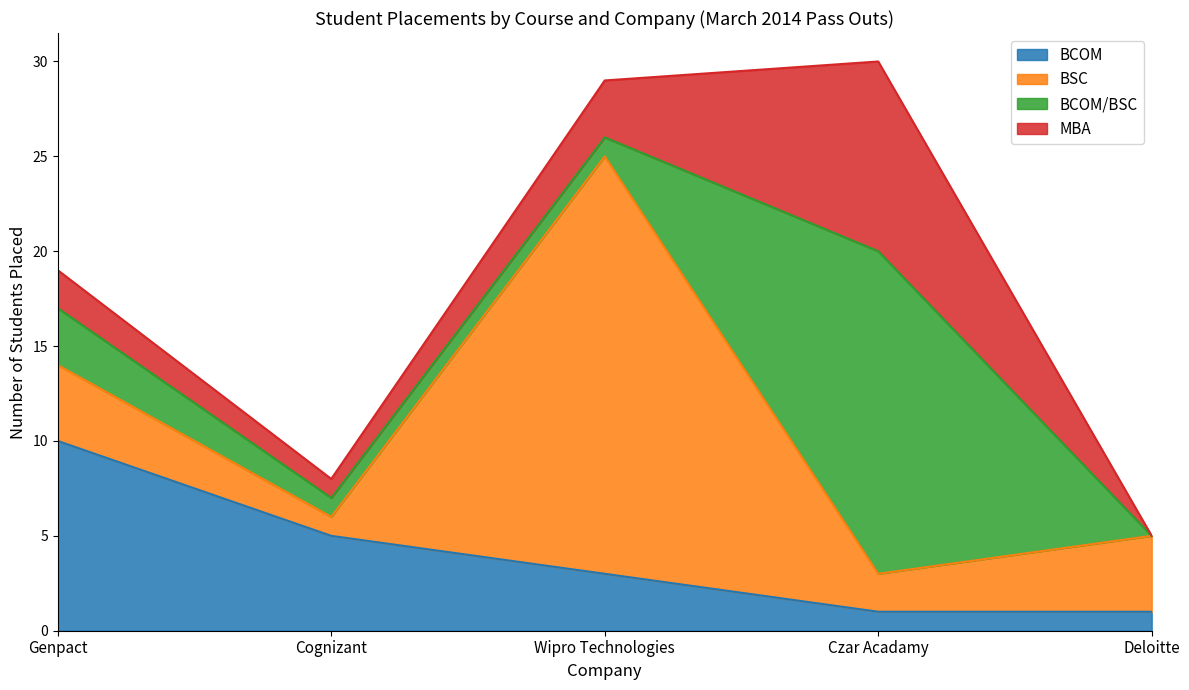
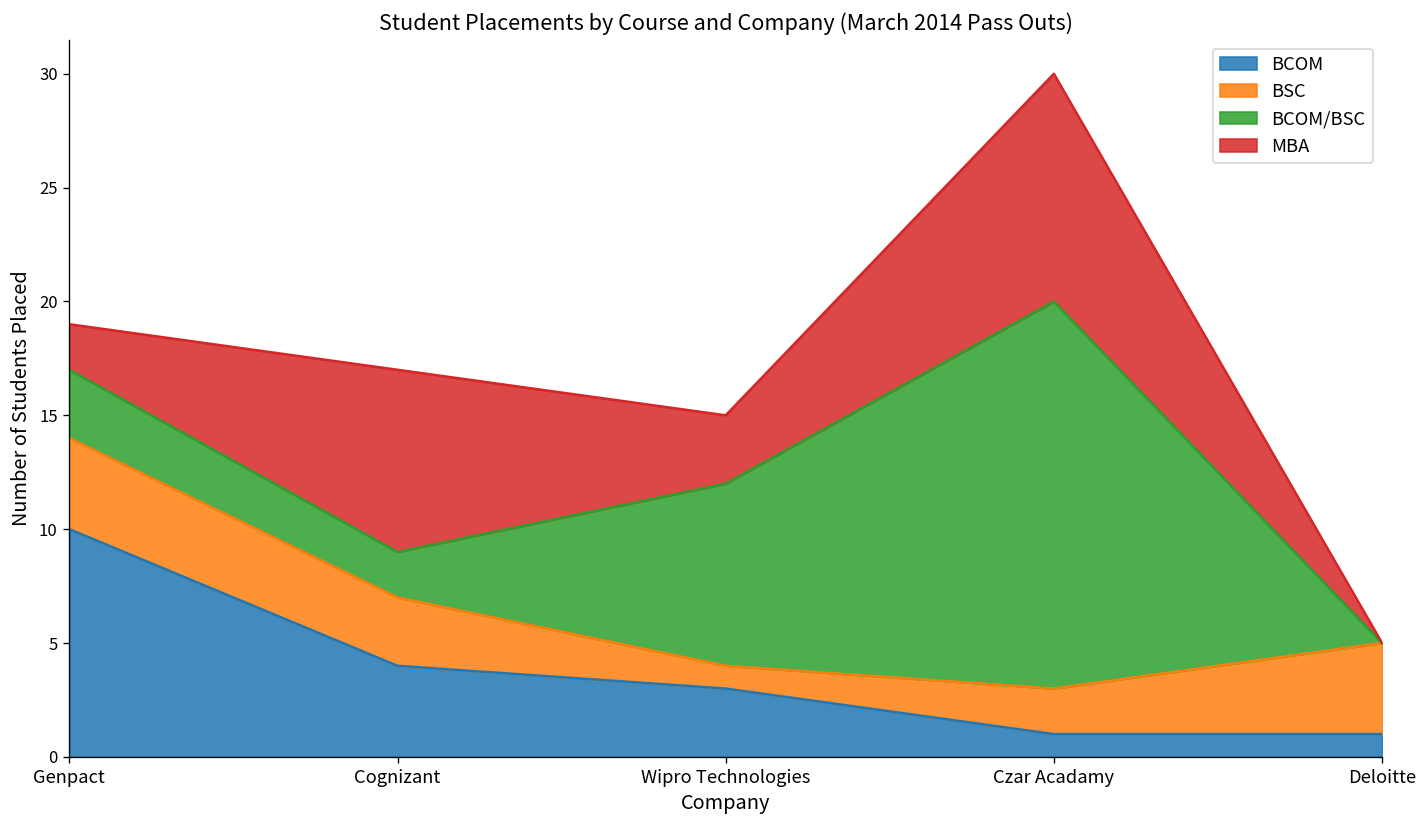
BCOM, Cognizant: 5 -> 4
BSC, Cognizant: 1 -> 3
BCOM/BSC, Cognizant: 1 -> 2
MBA, Cognizant: 1 -> 8
BSC, Wipro Technologies: 22 -> 1
BCOM/BSC, Wipro Technologies: 1 -> 8
